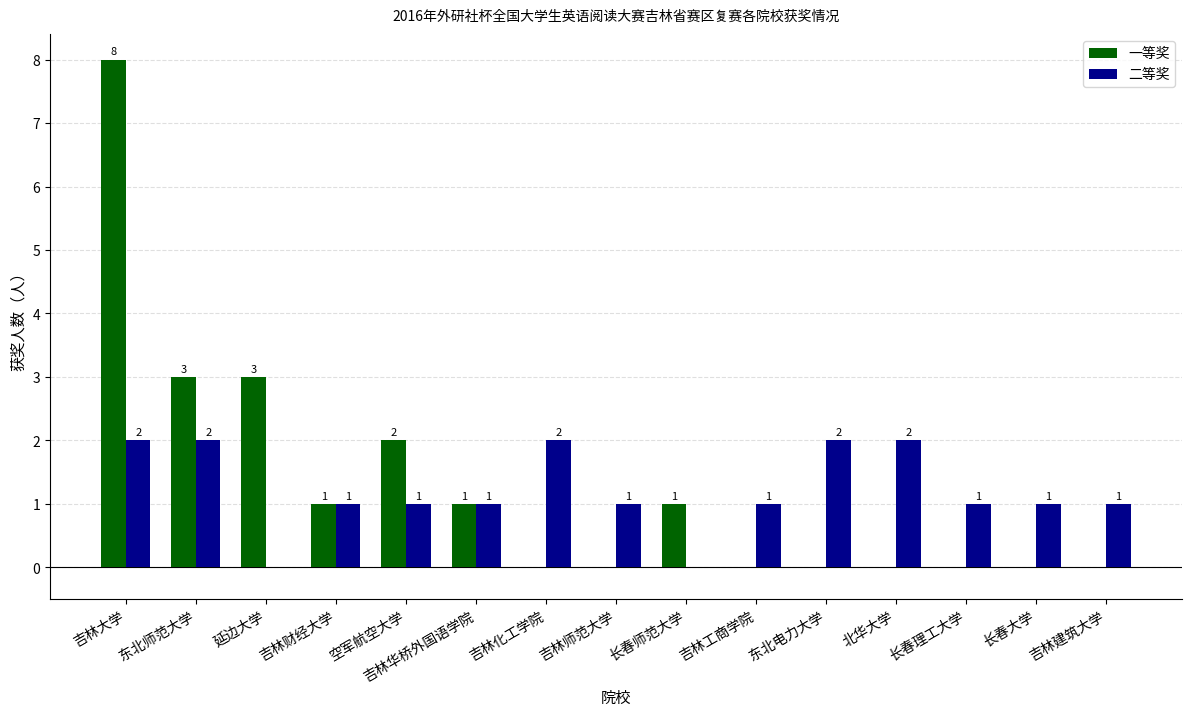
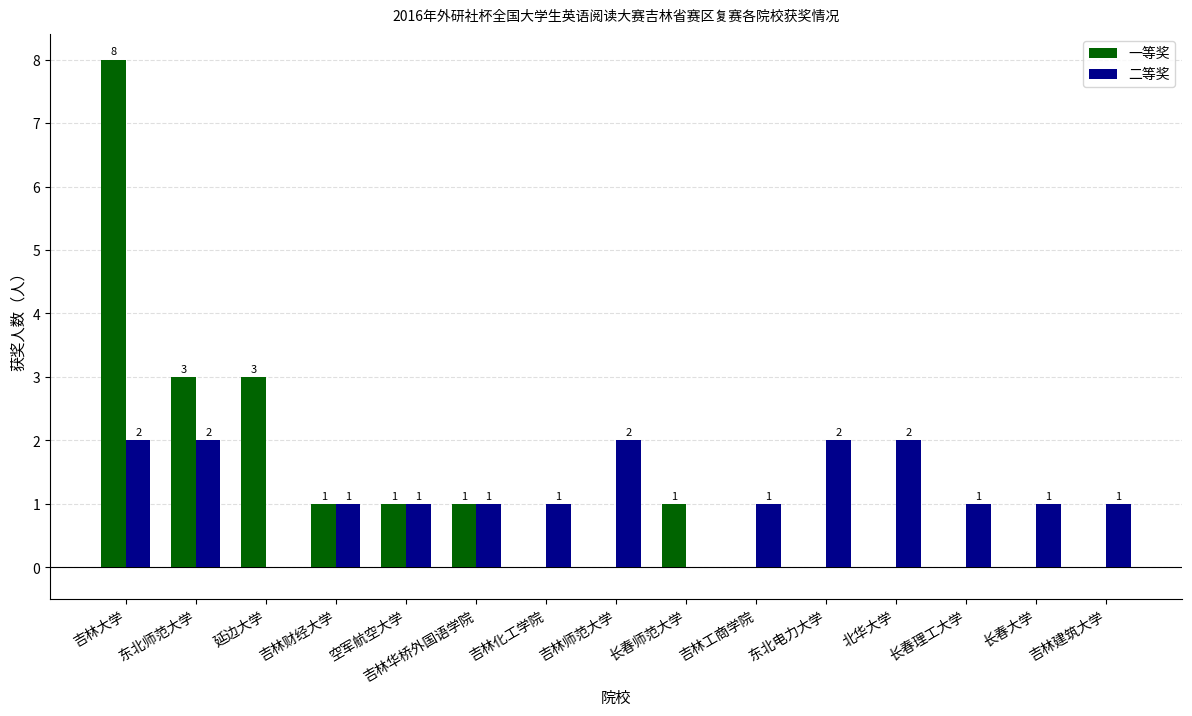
一等奖, 空军航空大学: 2 -> 1
二等奖, 吉林化工学院: 2 -> 1
二等奖, 吉林师范大学: 1 -> 2
